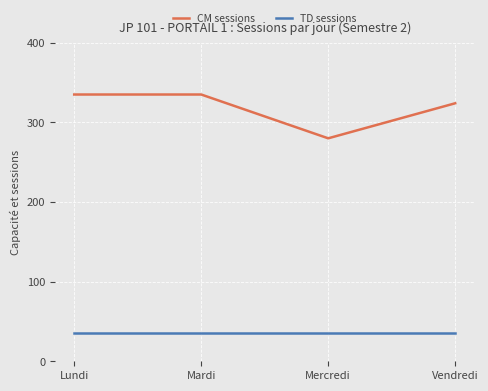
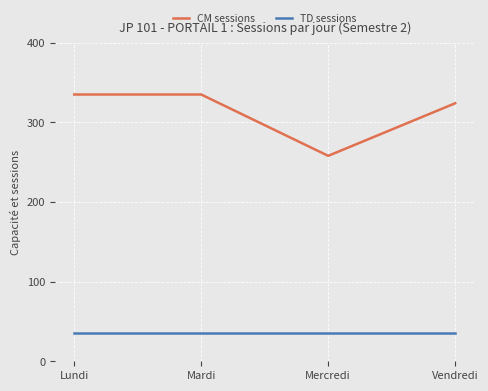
CM sessions, Mercredi: 280 -> 260
